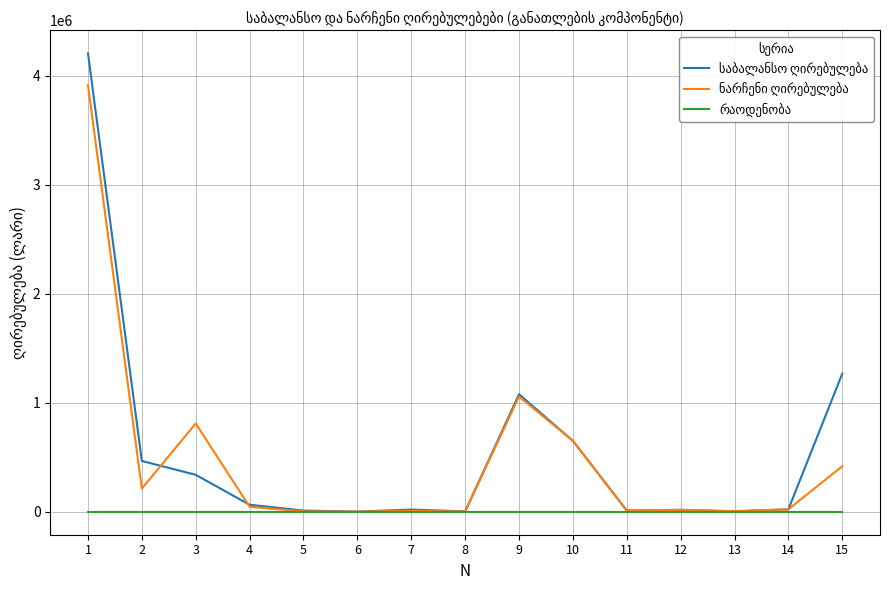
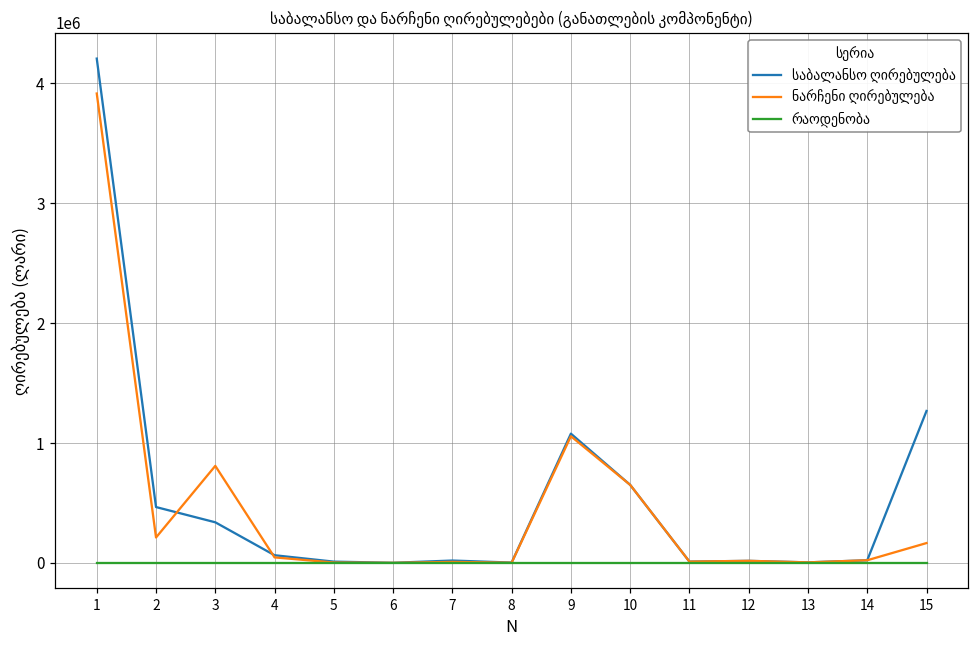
ნარჩენი ღირებულება, 15: 420000 -> 170000
